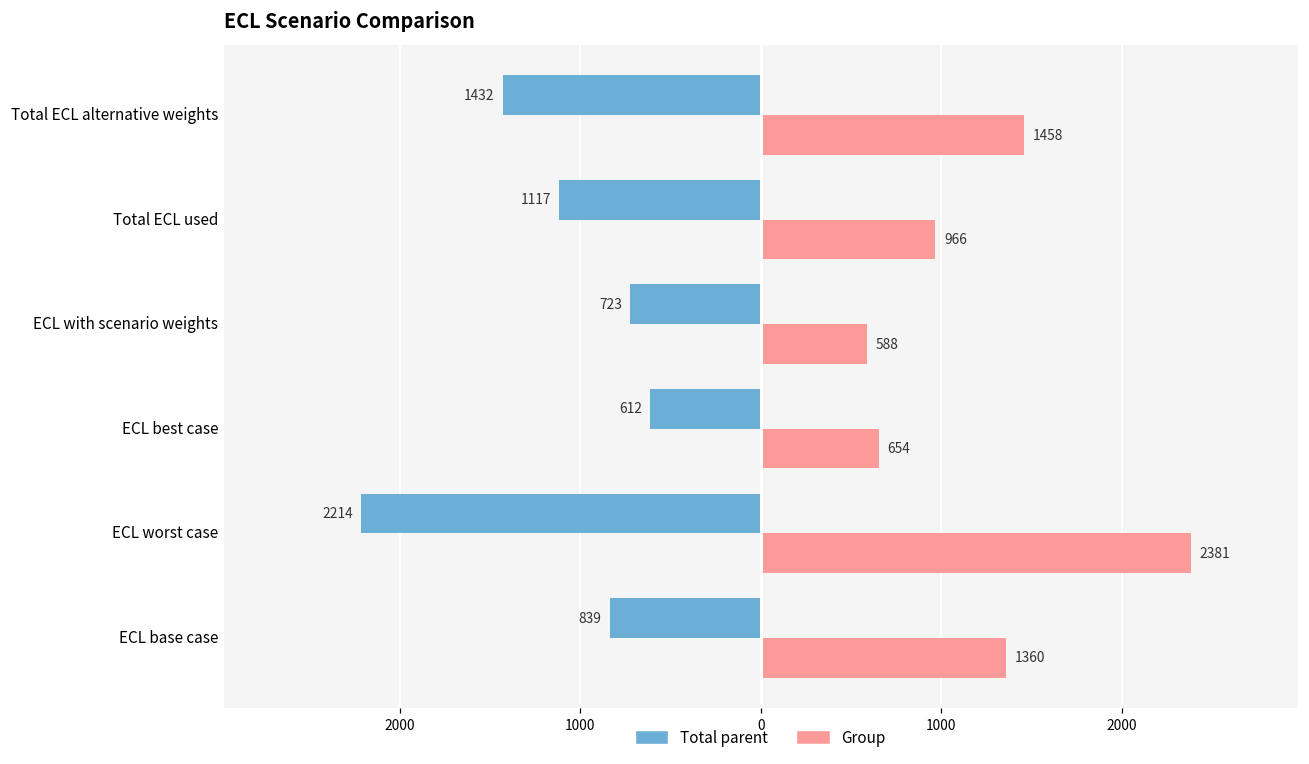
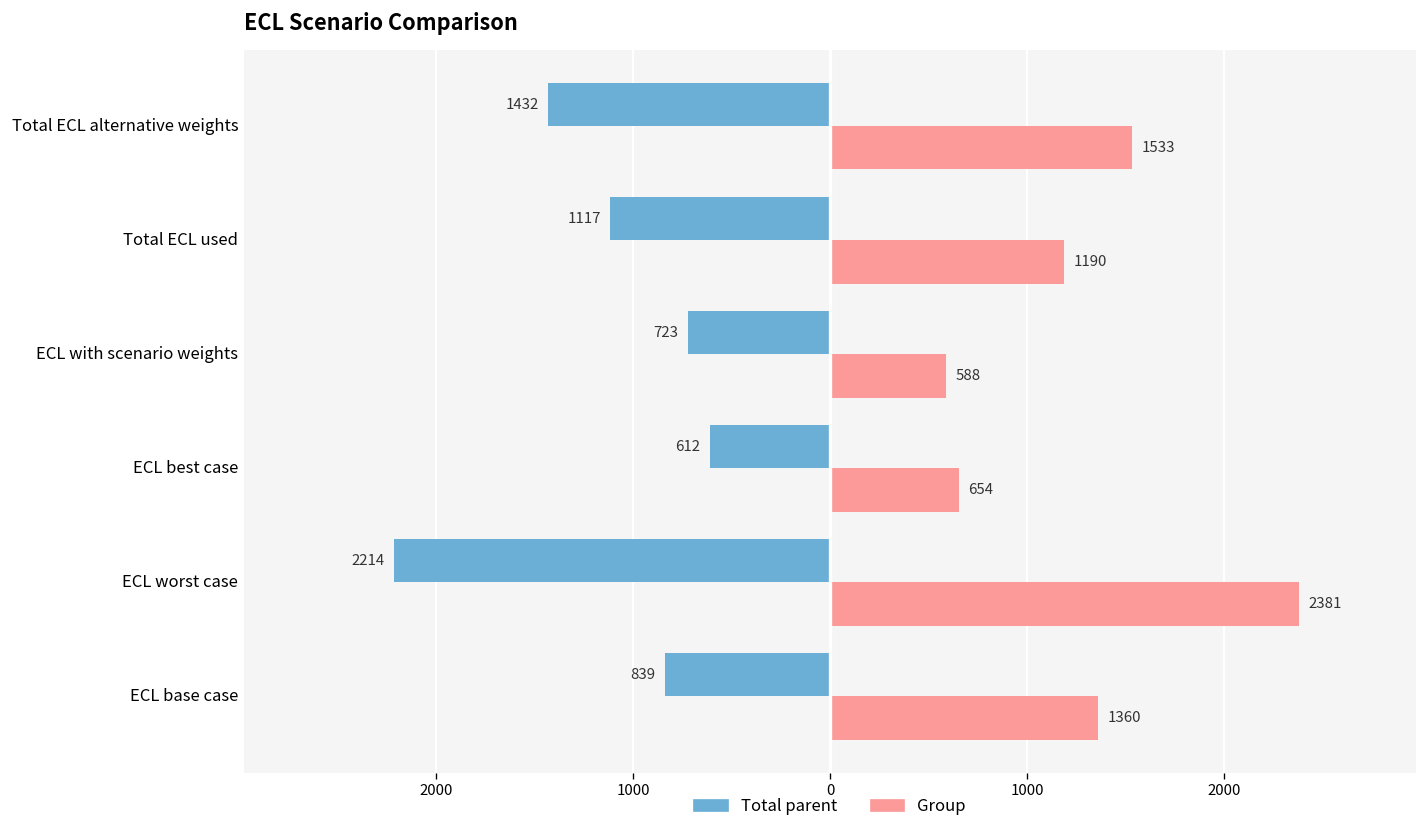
Group, Total ECL alternative weights: 1458 -> 1533
Group, Total ECL used: 966 -> 1190
